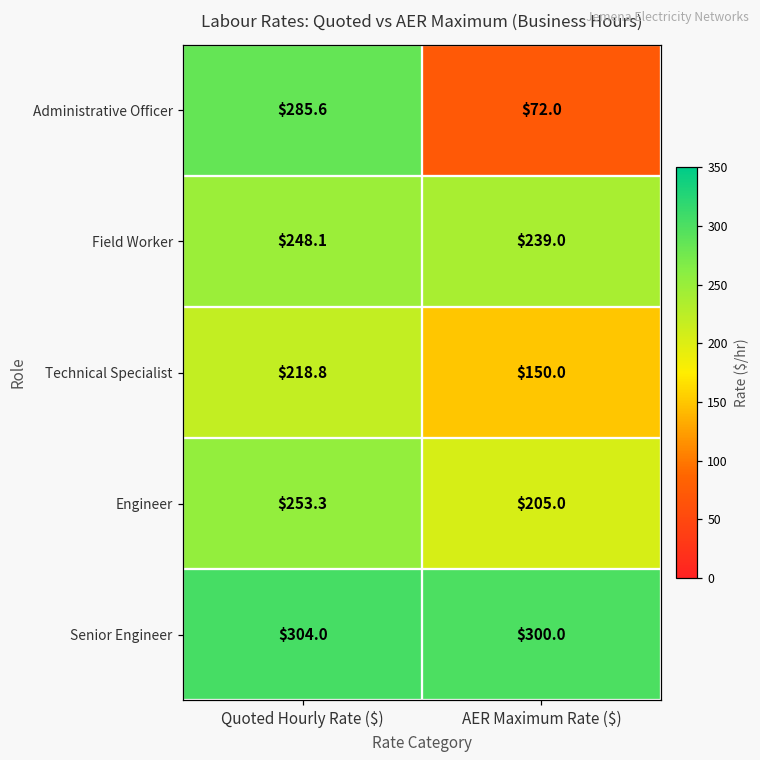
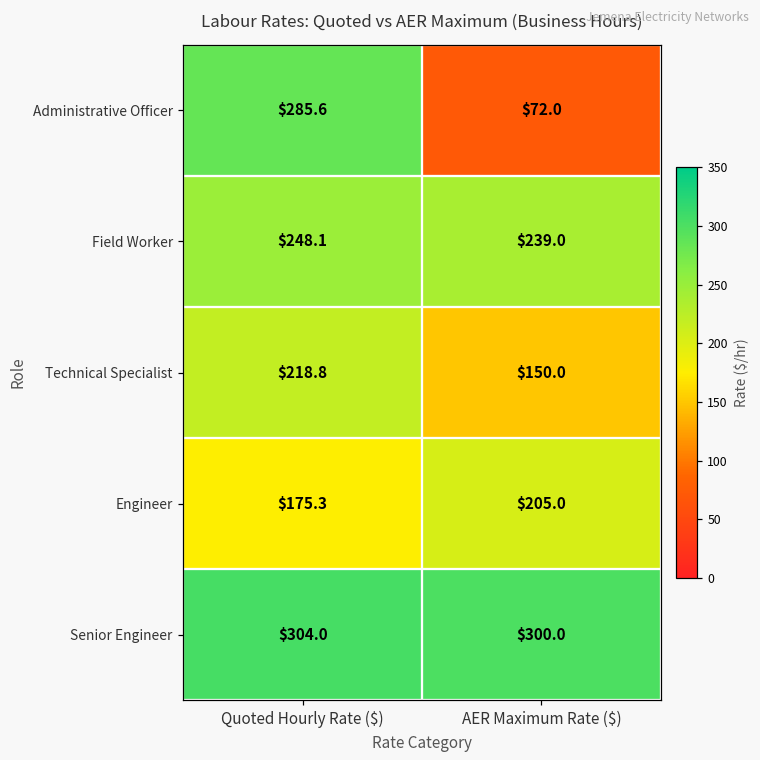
Engineer, Quoted Hourly Rate ($): $253.3 -> $175.3
